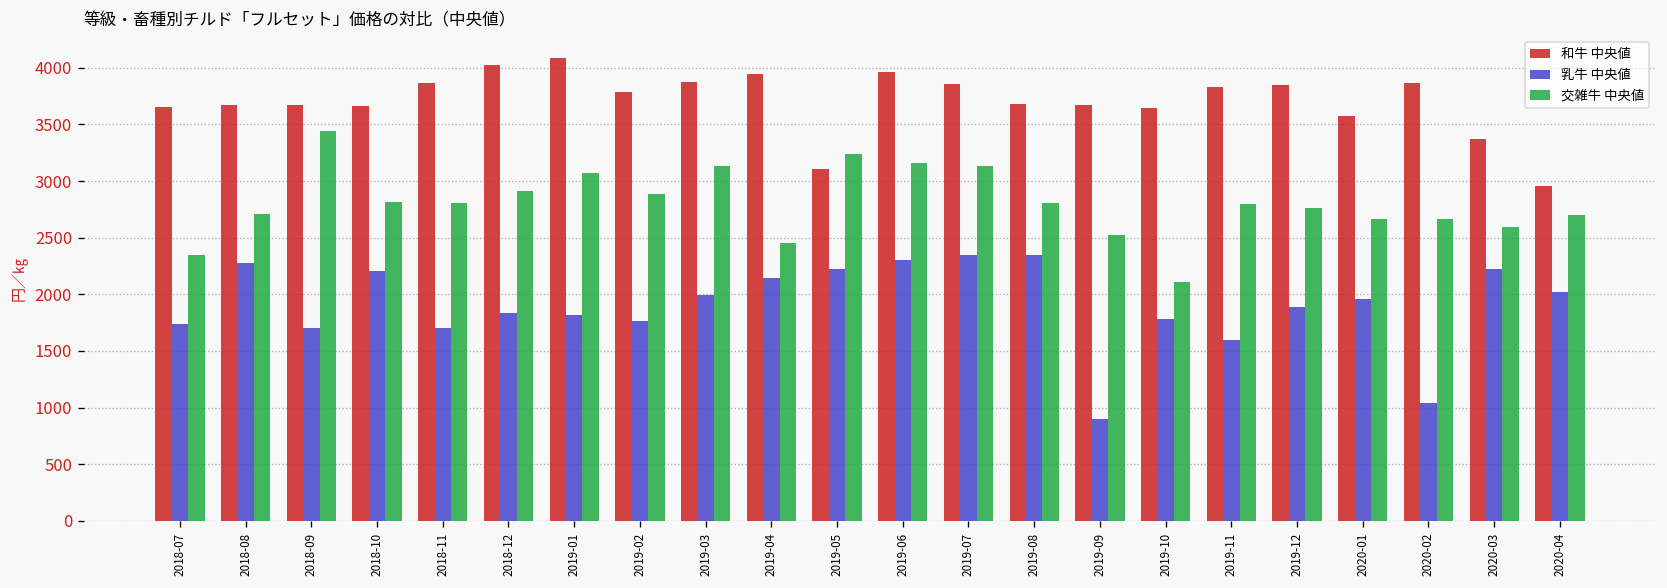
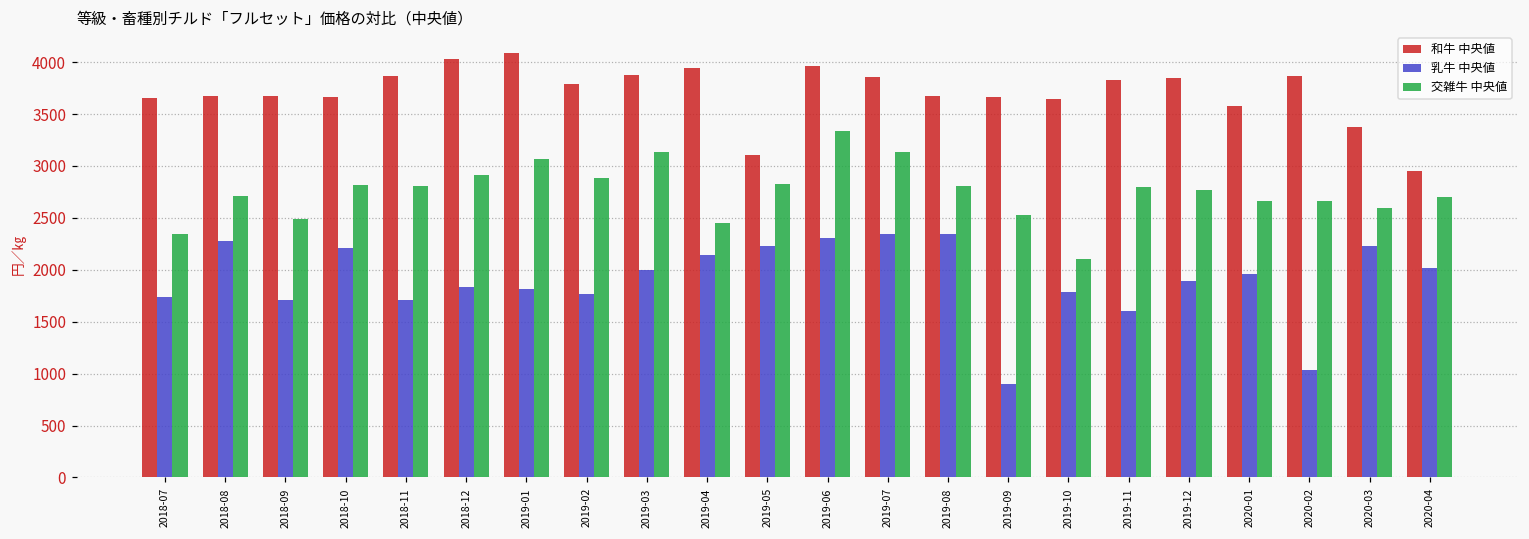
交雑牛 中央値, 2018-09: 3400 -> 2500
交雑牛 中央値, 2019-05: 3200 -> 2800
交雑牛 中央値, 2019-06: 3200 -> 3300
